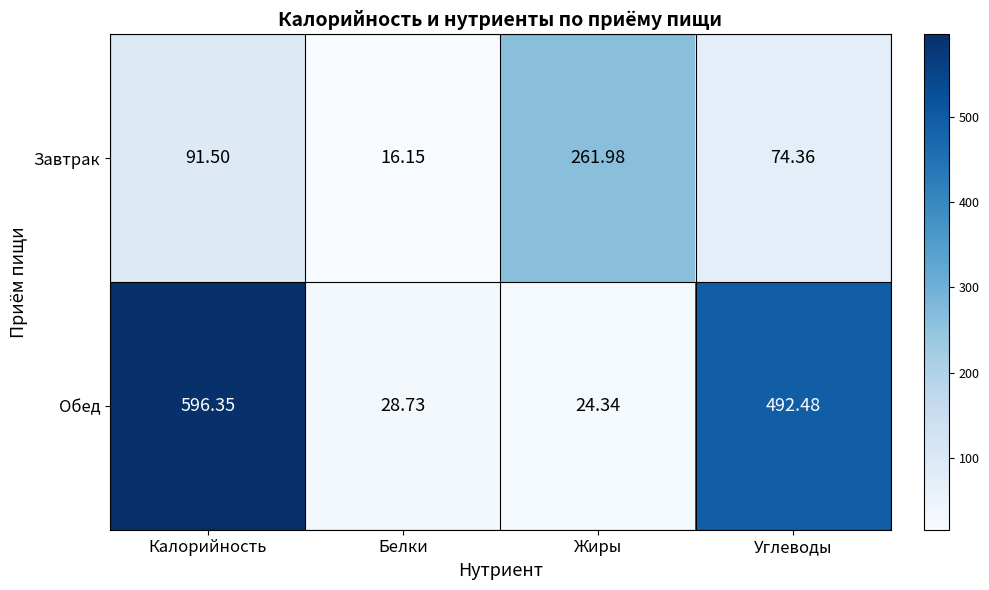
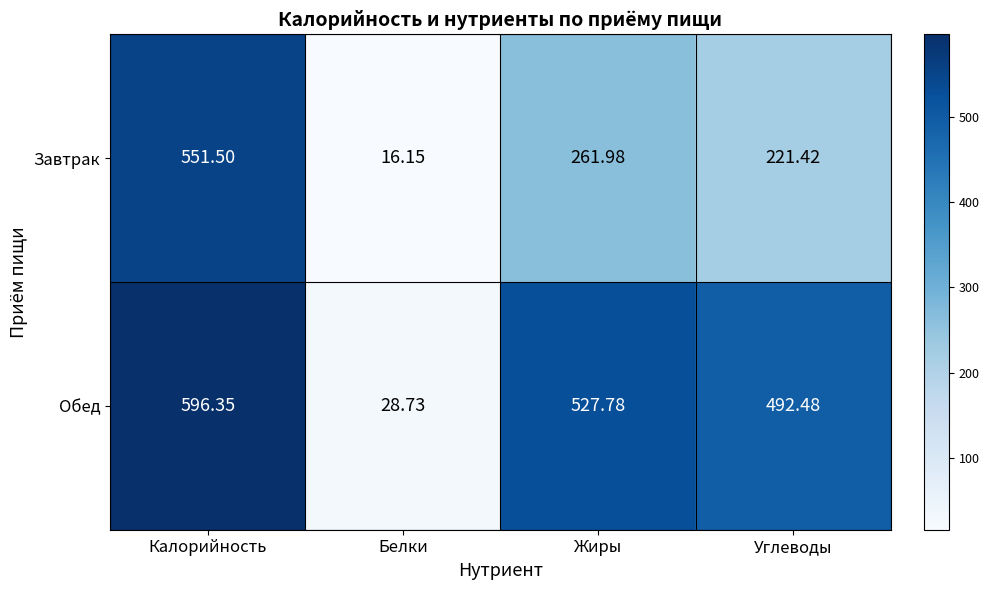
Завтрак, Калорийность: 91.50 -> 551.50
Завтрак, Углеводы: 74.36 -> 221.42
Обед, Жиры: 24.34 -> 527.78
